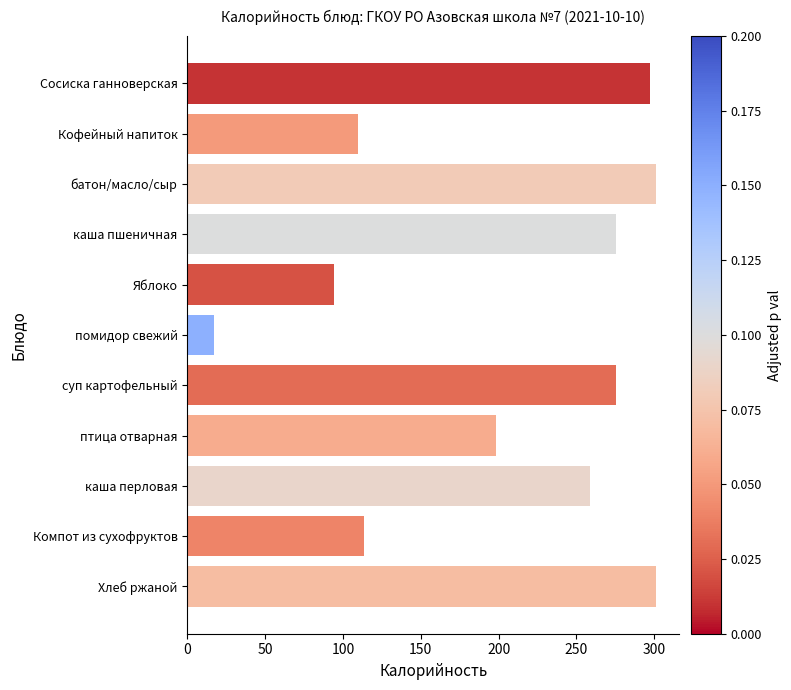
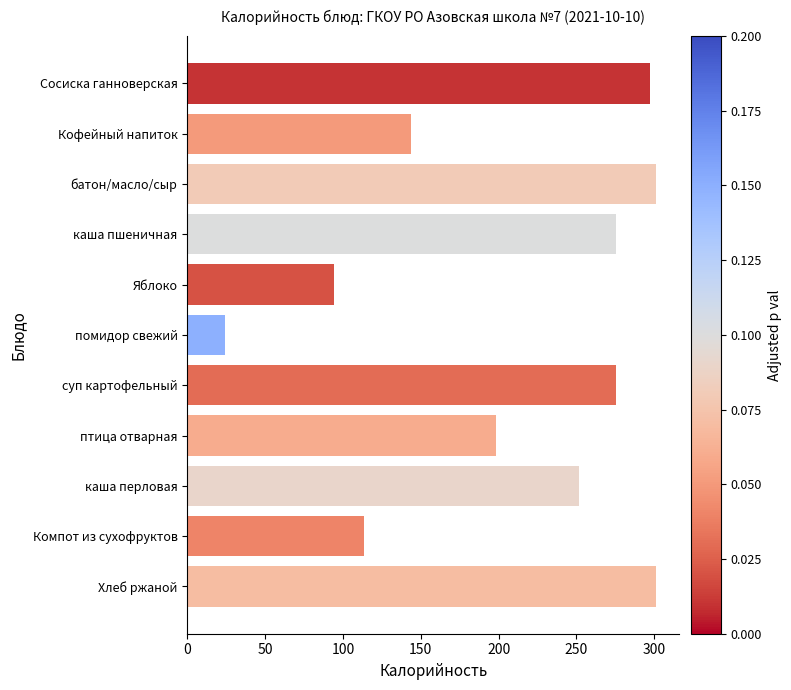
Кофейный напиток: 109 -> 144
помидор свежий: 17 -> 24
каша перловая: 259 -> 252
